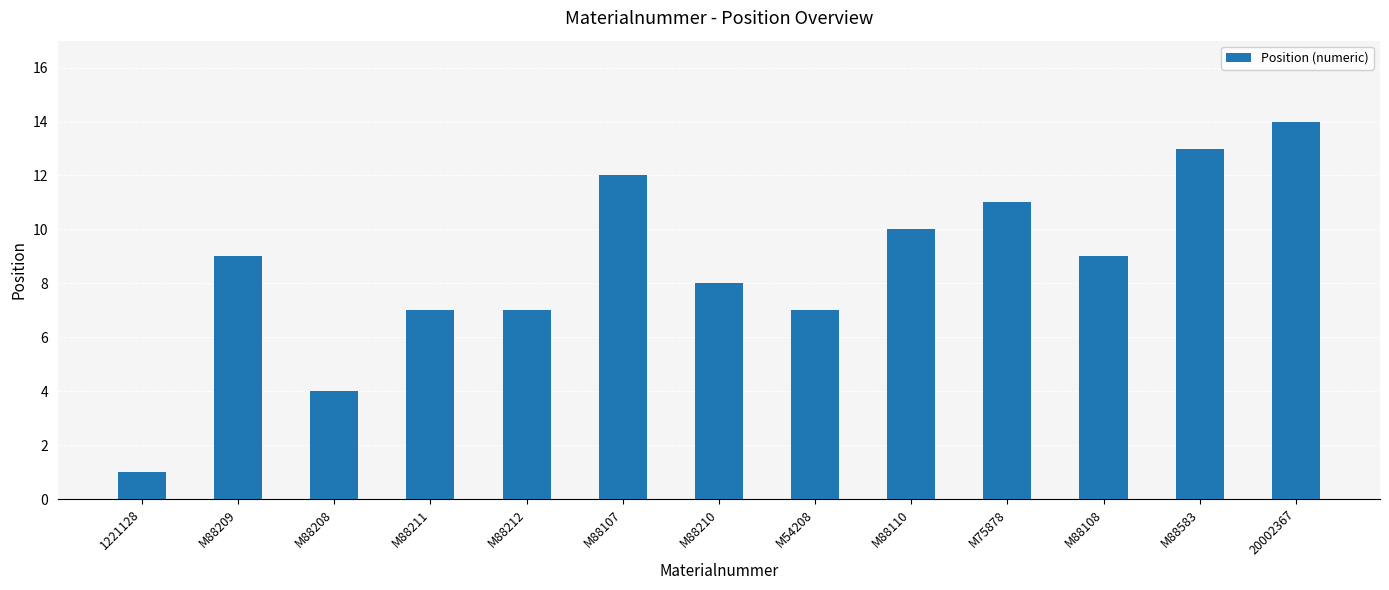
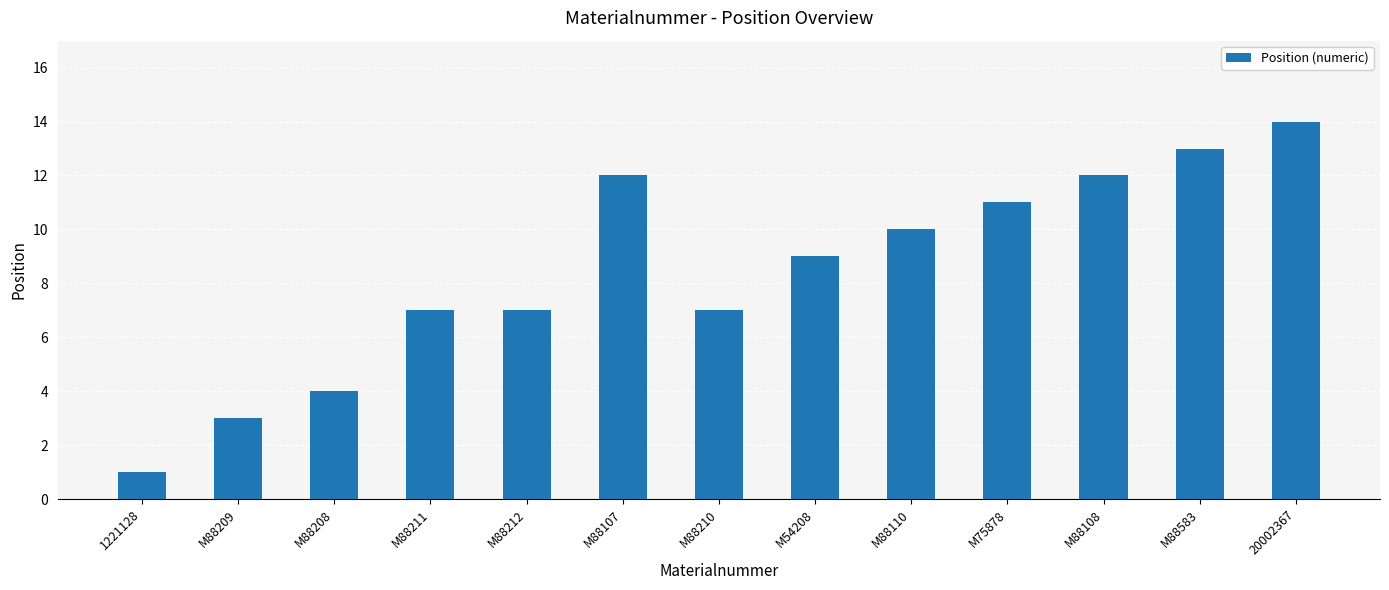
M88209: 9 -> 3
M88210: 8 -> 7
M54208: 7 -> 9
M88108: 9 -> 12
